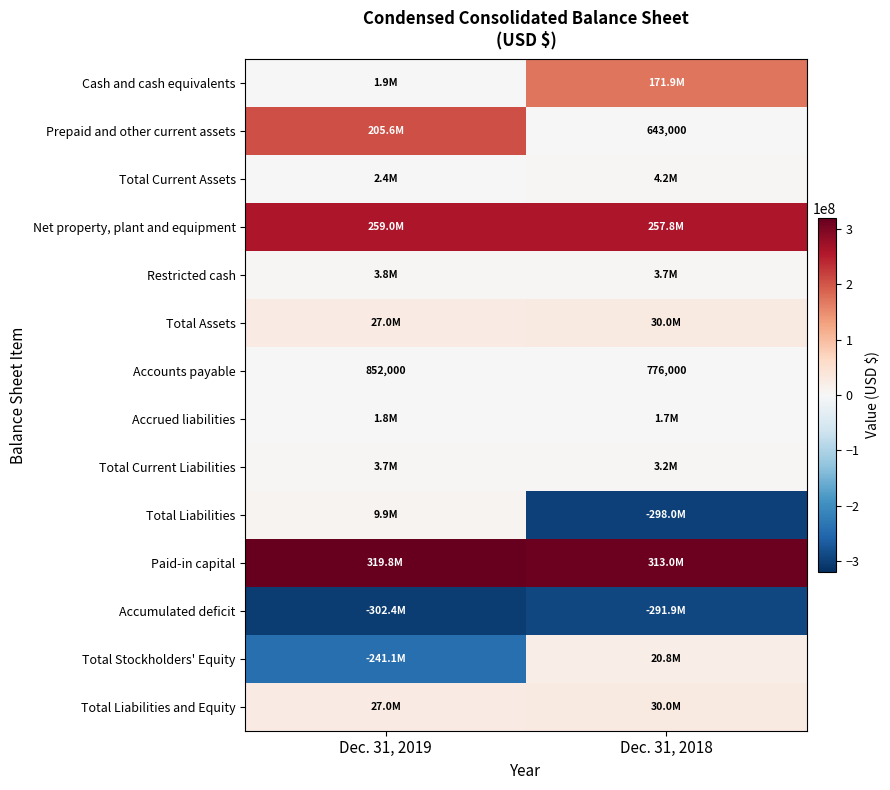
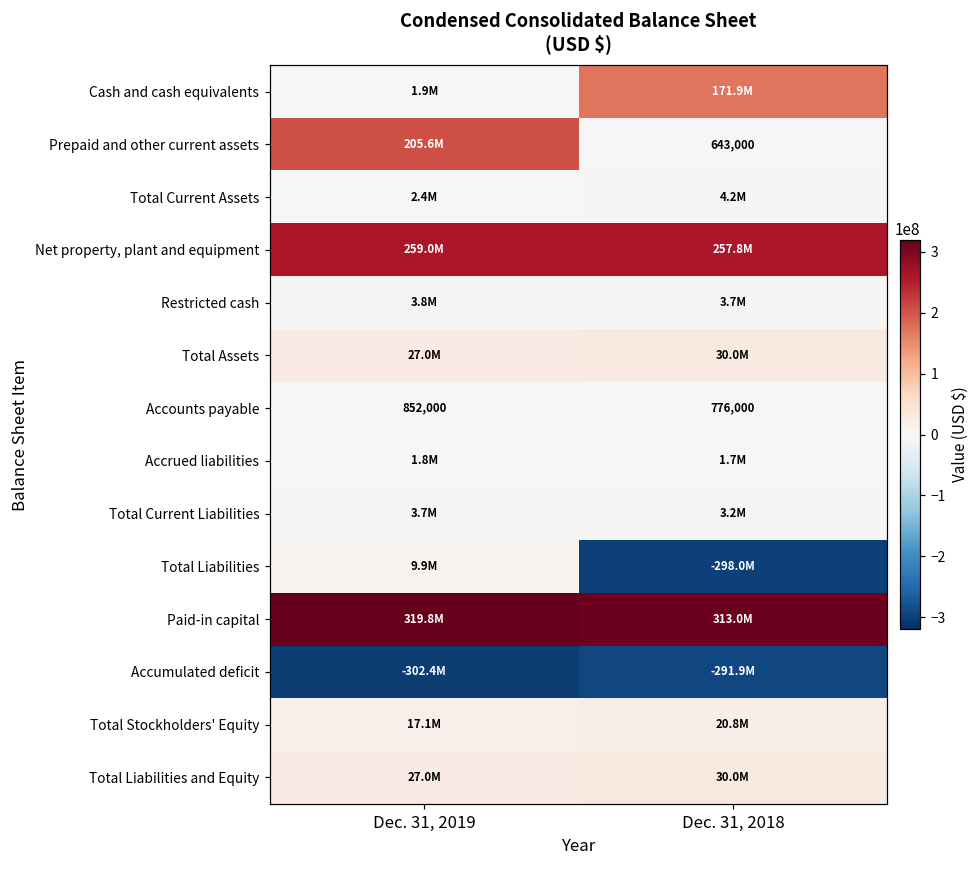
Total Stockholders' Equity, Dec. 31, 2019: -241.1M -> 17.1M
